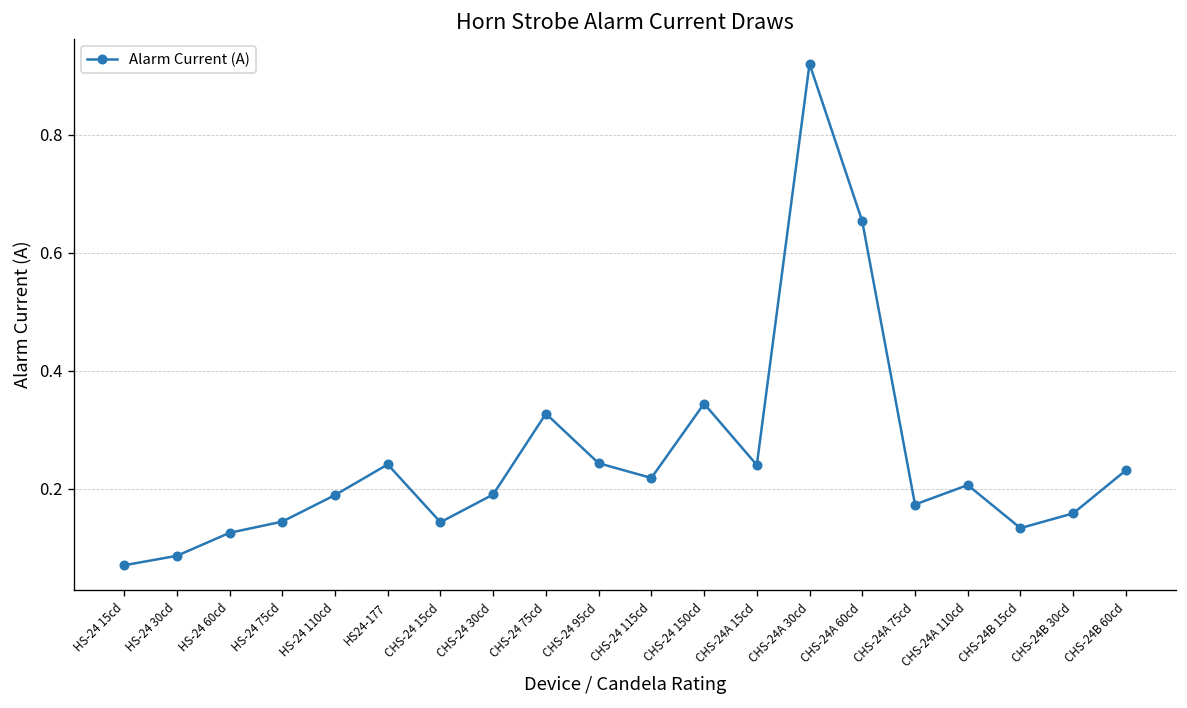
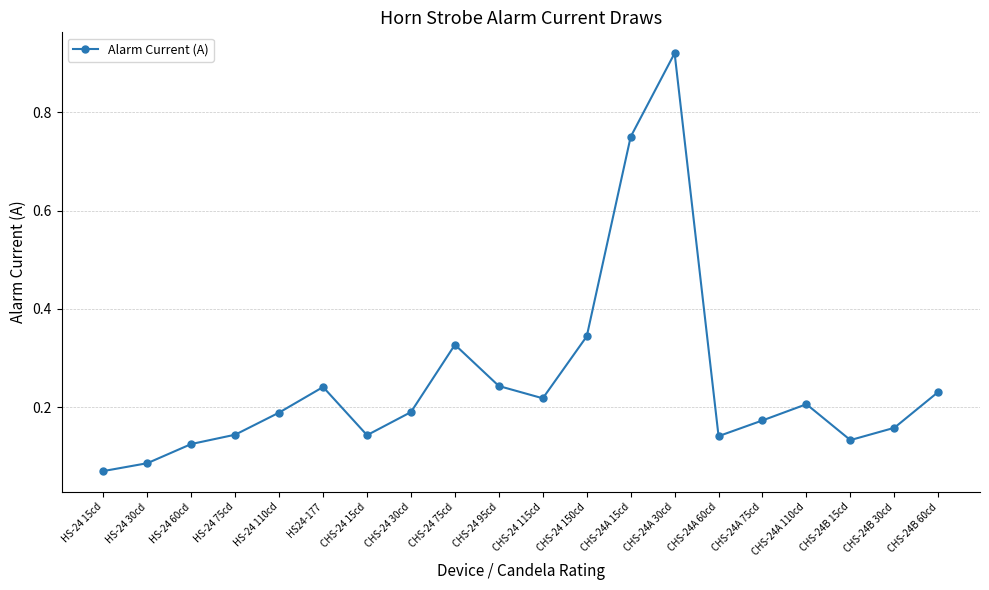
CHS-24A 15cd: 0.24 -> 0.75
CHS-24A 60cd: 0.65 -> 0.14
